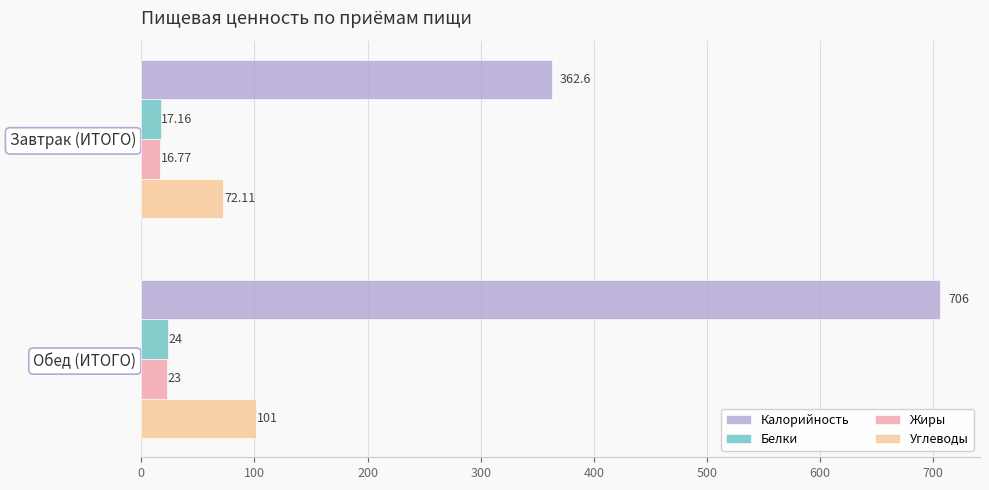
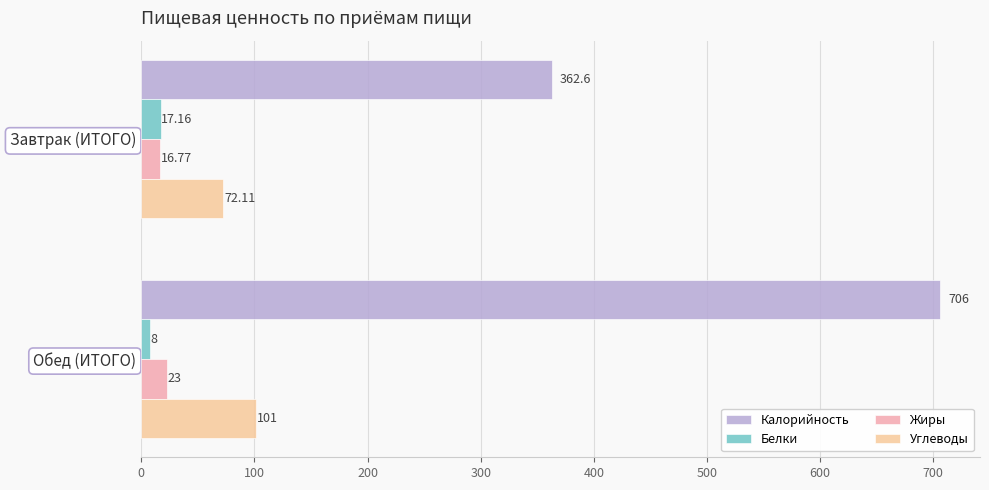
Белки, Обед (ИТОГО): 24 -> 8
